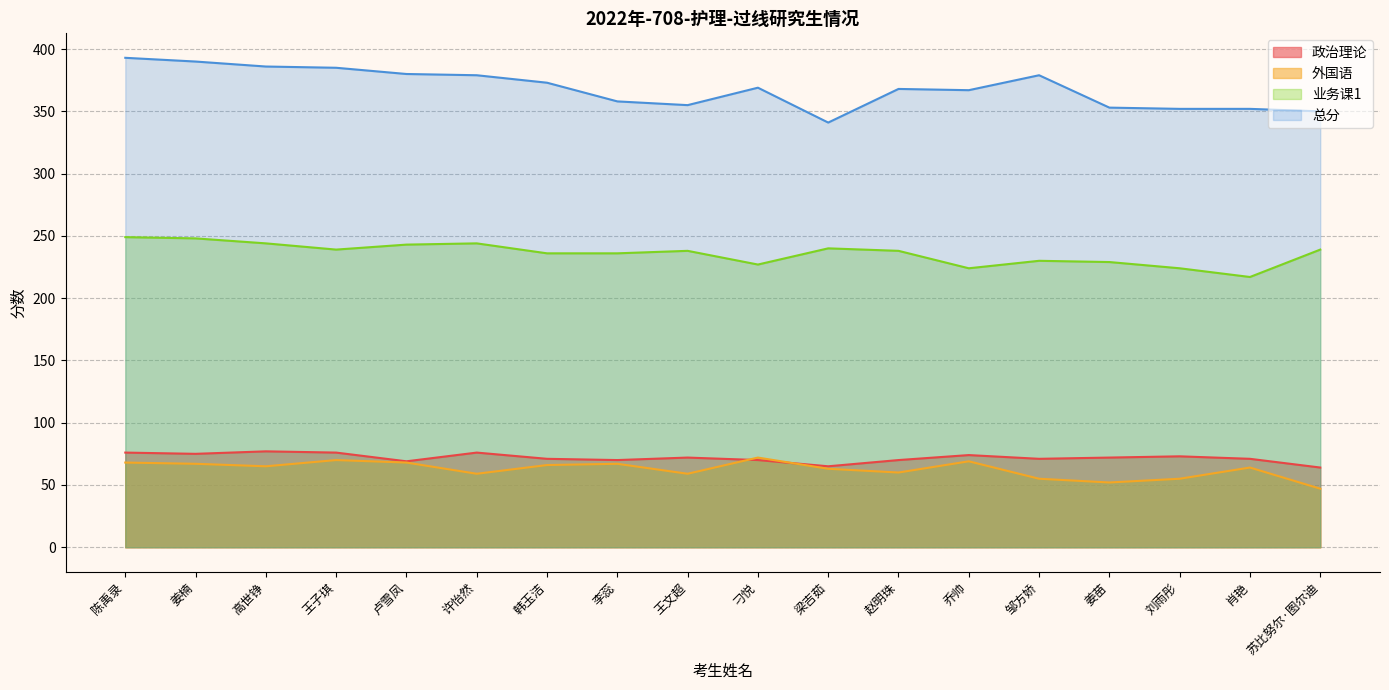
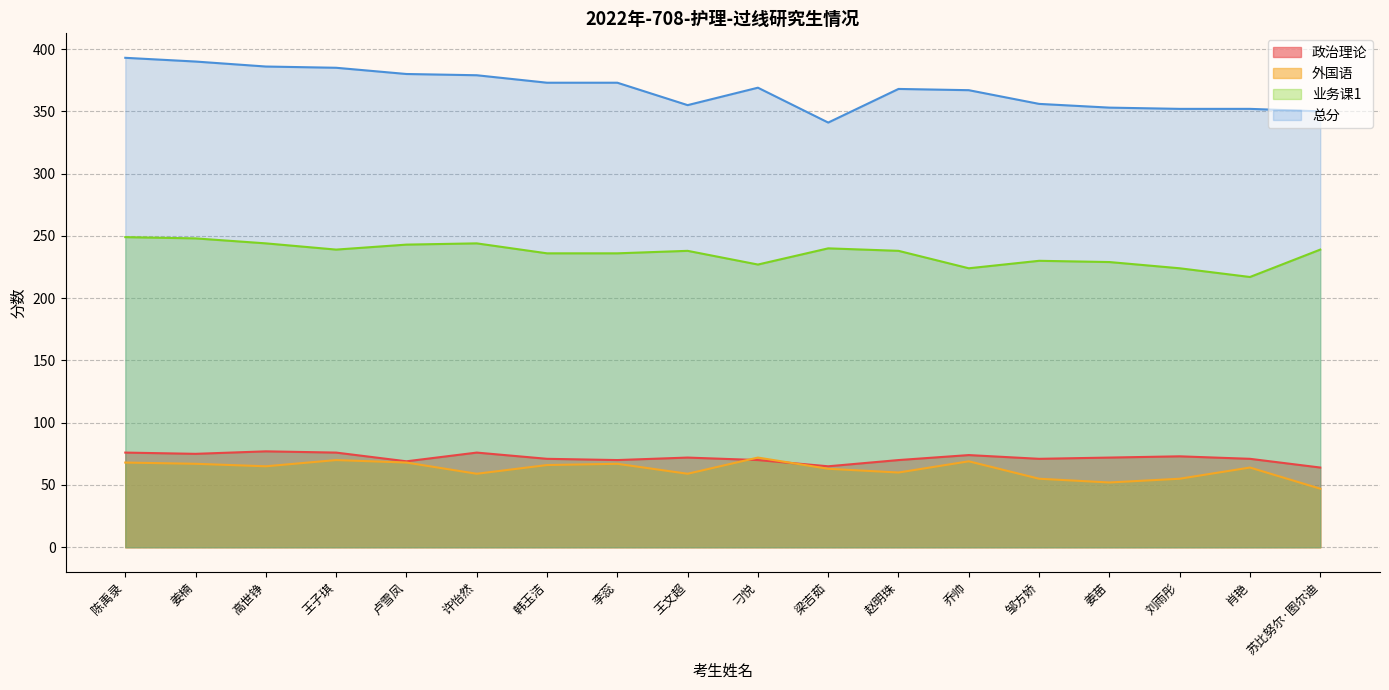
总分, 李蕊: 358 -> 373
总分, 邹方娇: 379 -> 356
